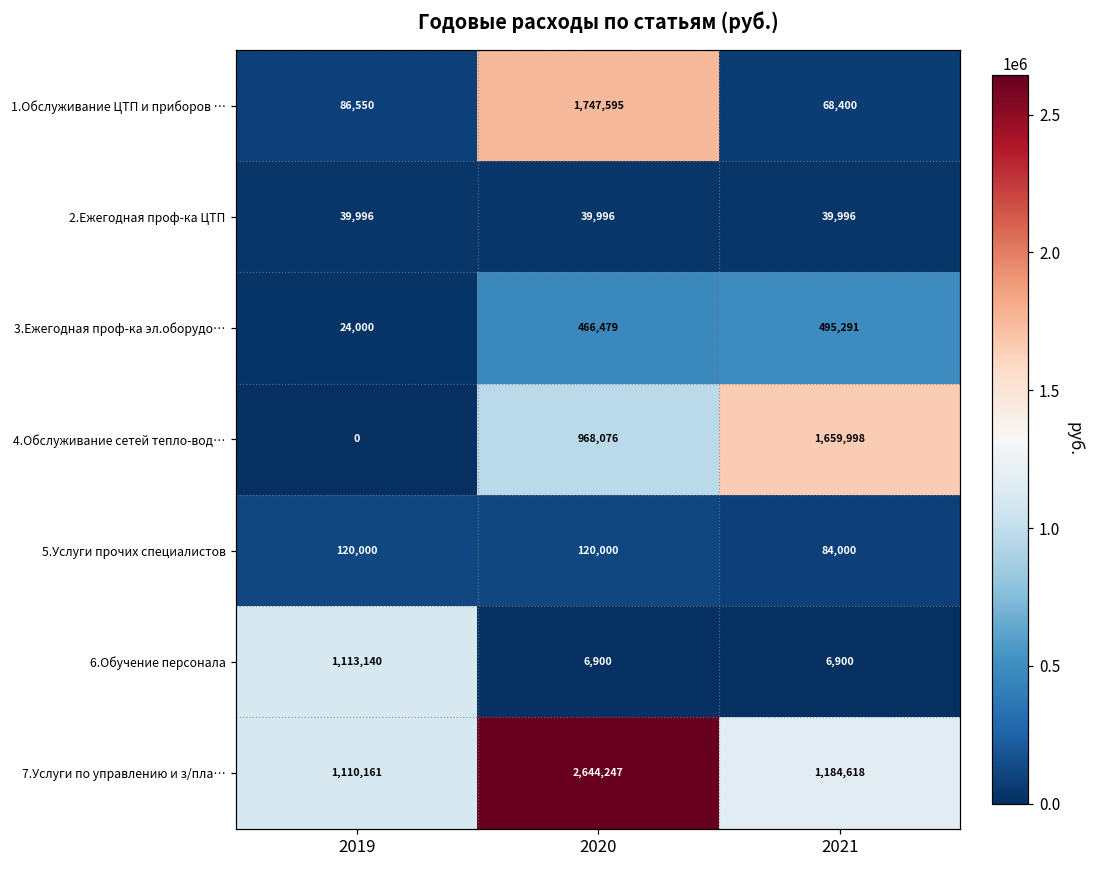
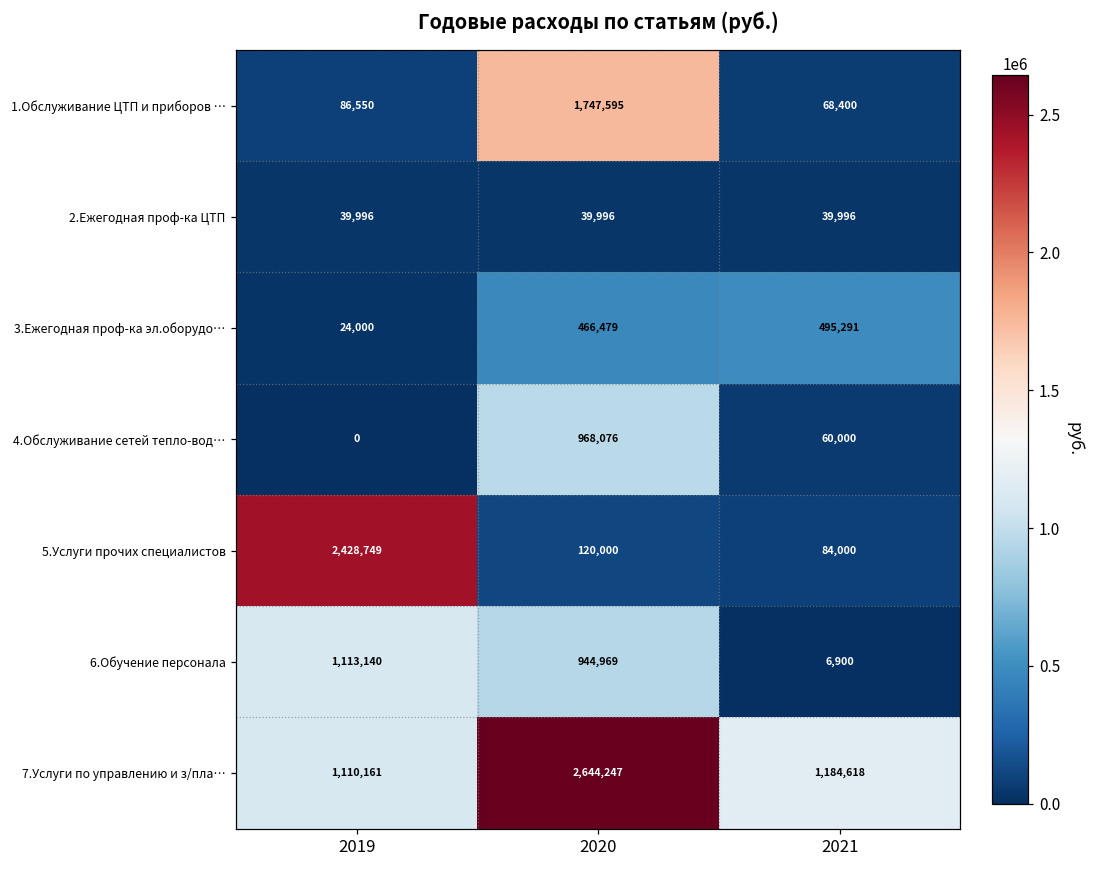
4.Обслуживание сетей тепло-вод…, 2021: 1,659,998 -> 60,000
5.Услуги прочих специалистов, 2019: 120,000 -> 2,428,749
6.Обучение персонала, 2020: 6,900 -> 944,969
